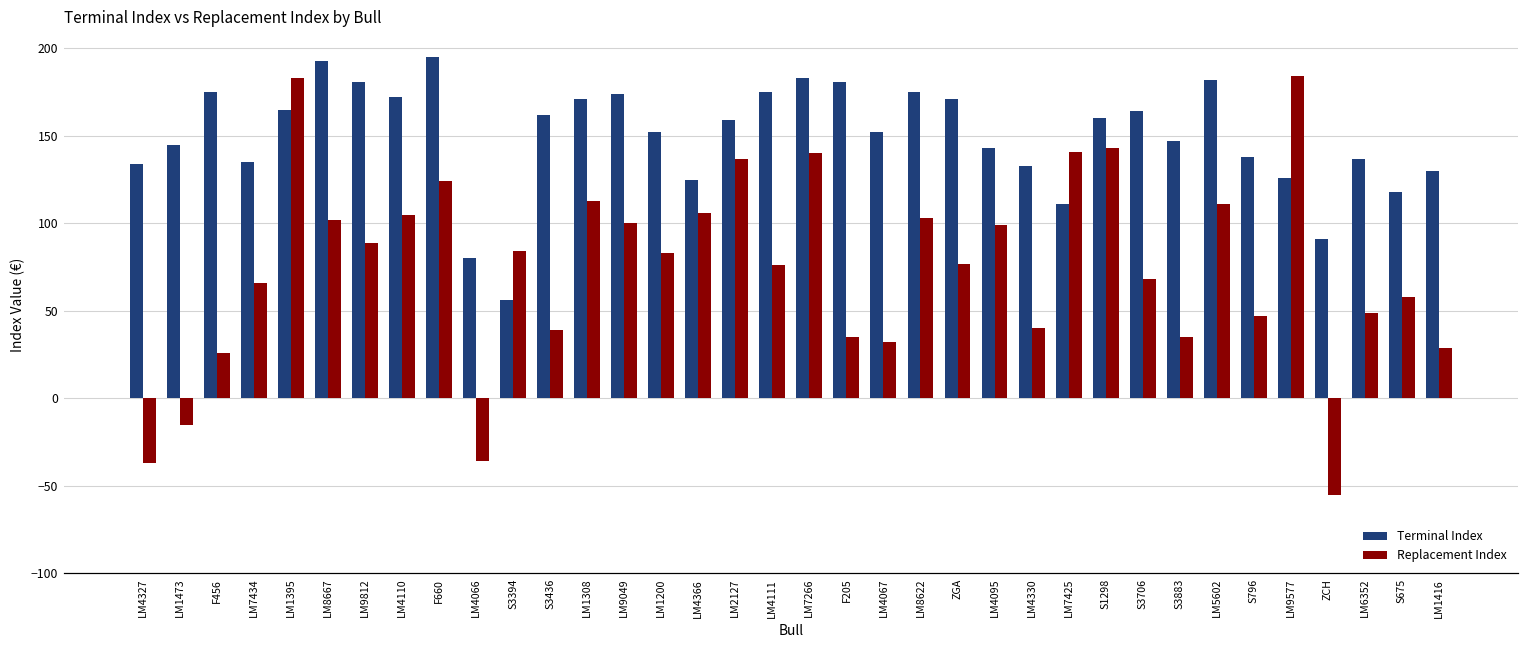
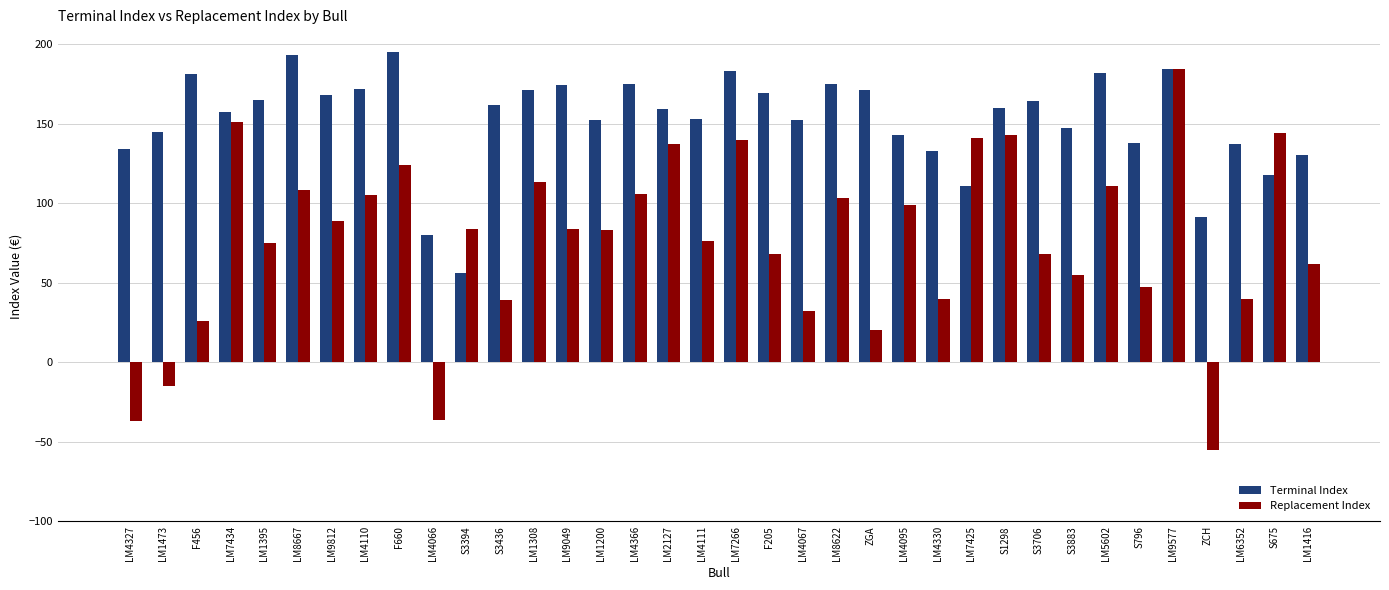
Terminal Index, F456: 175 -> 181
Terminal Index, LM7434: 135 -> 157
Replacement Index, LM7434: 66 -> 151
Replacement Index, LM1395: 183 -> 75
Replacement Index, LM8667: 102 -> 108
Terminal Index, LM9812: 181 -> 168
Replacement Index, LM9049: 100 -> 84
Terminal Index, LM4366: 125 -> 175
Terminal Index, LM4111: 175 -> 153
Terminal Index, F205: 181 -> 169
Replacement Index, F205: 35 -> 68
Replacement Index, ZGA: 77 -> 20
Replacement Index, S3883: 35 -> 55
Terminal Index, LM9577: 126 -> 184
Replacement Index, LM6352: 49 -> 40
Replacement Index, S675: 58 -> 144
Replacement Index, LM1416: 29 -> 62
